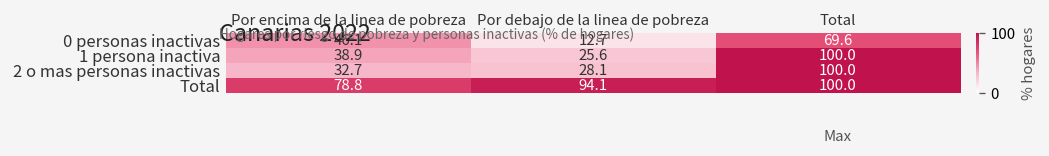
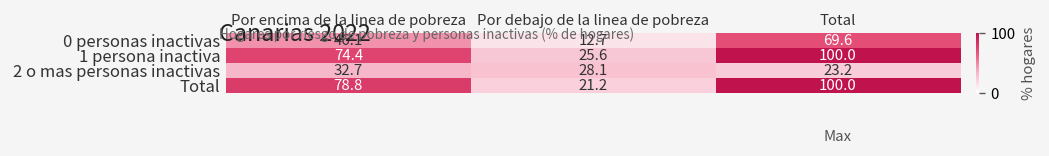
1 persona inactiva, Por encima de la linea de pobreza: 38.9 -> 74.4
2 o mas personas inactivas, Total: 100.0 -> 23.2
Total, Por debajo de la linea de pobreza: 94.1 -> 21.2
